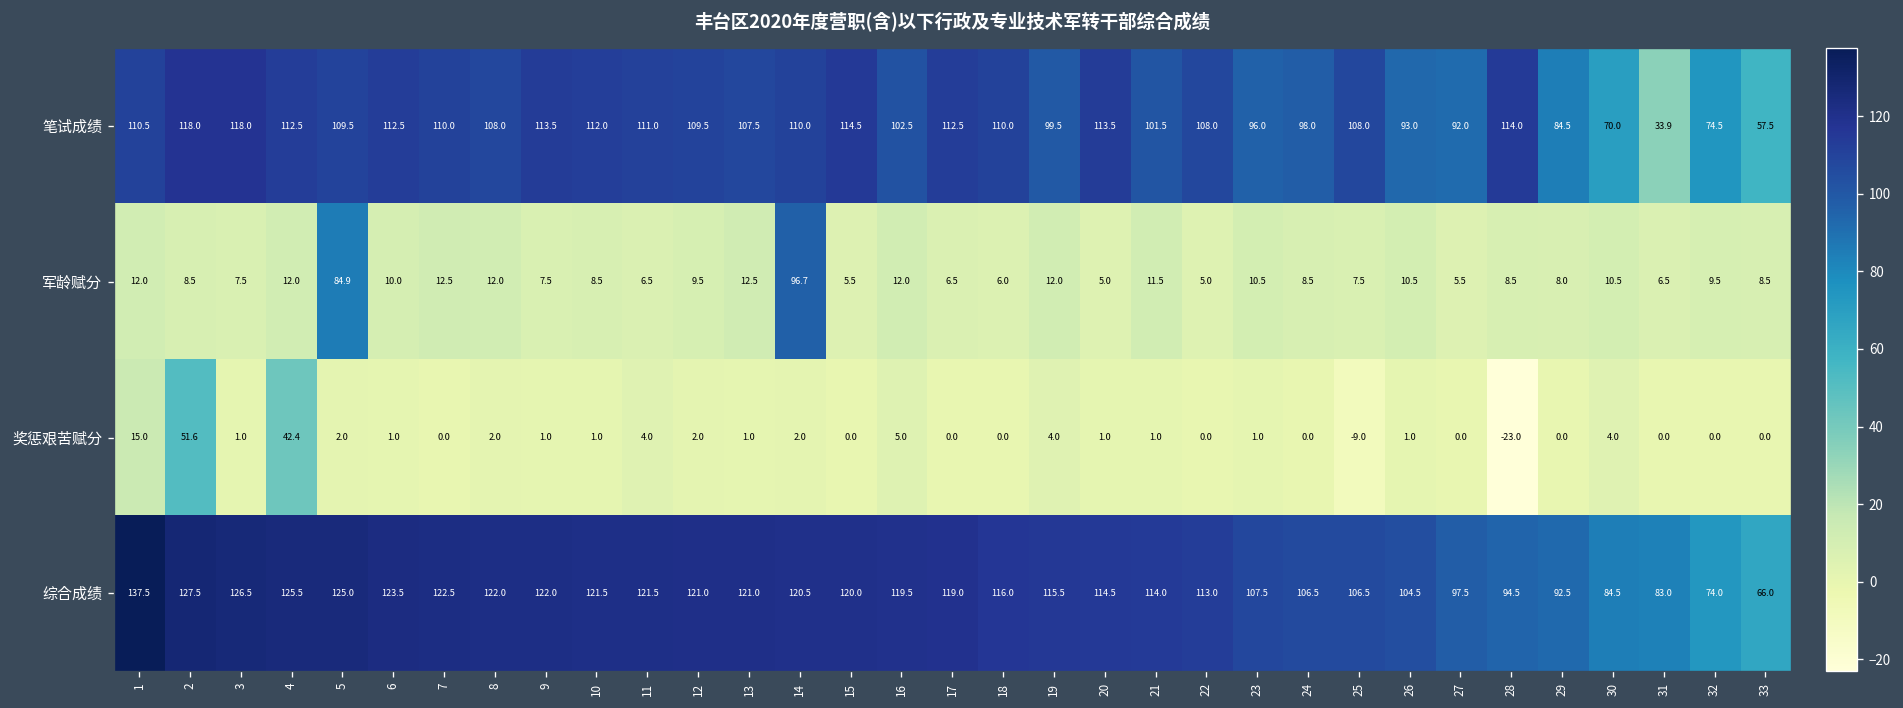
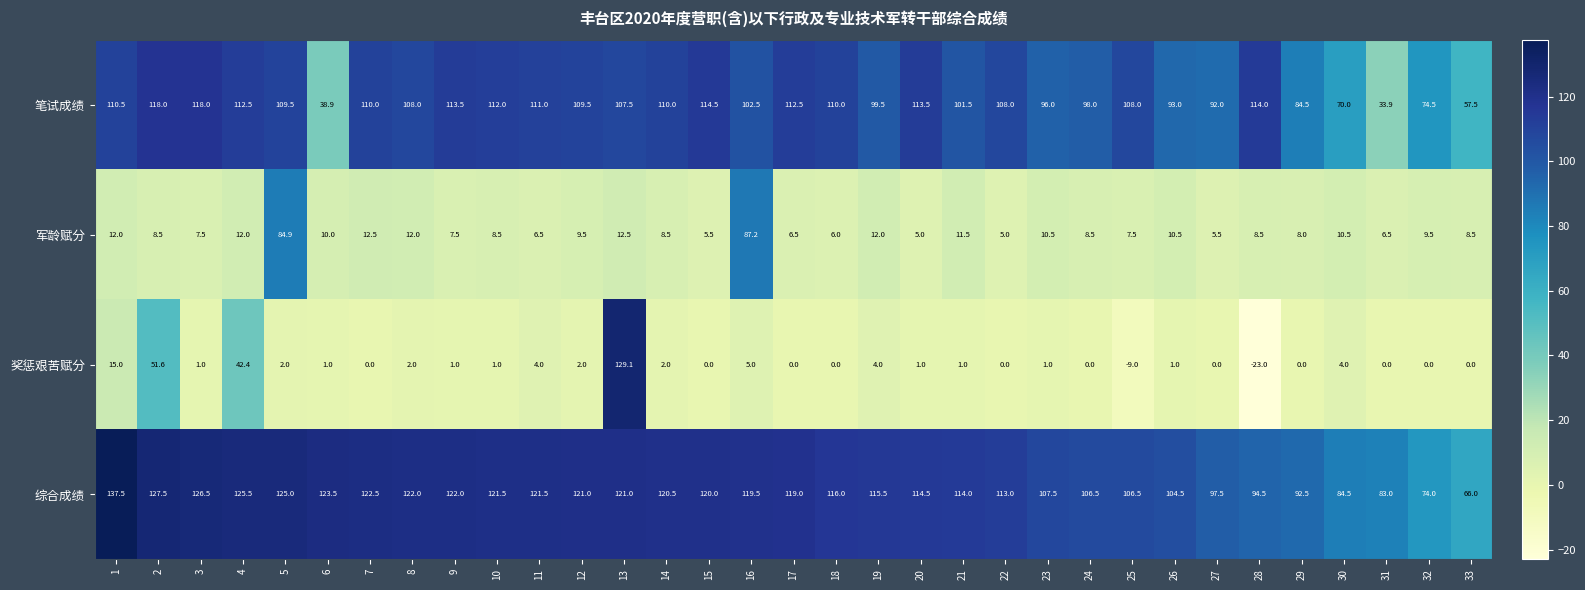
笔试成绩, 6: 112.5 -> 38.9
军龄赋分, 14: 96.7 -> 8.5
军龄赋分, 16: 12.0 -> 87.2
奖惩艰苦赋分, 13: 1.0 -> 129.1
